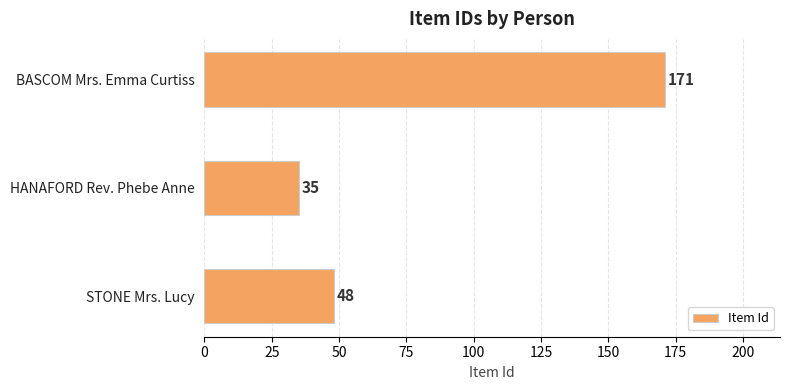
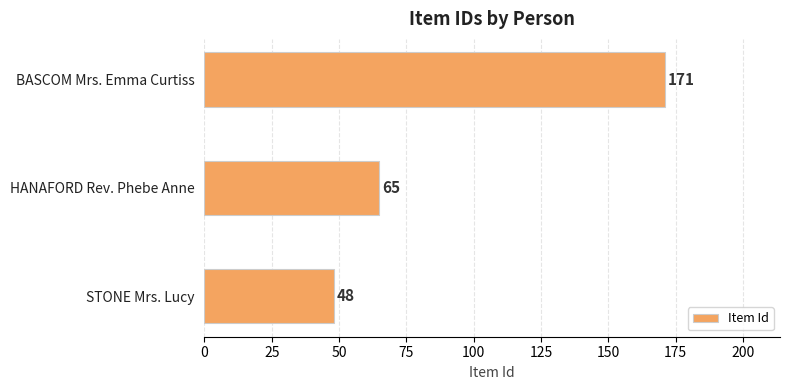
HANAFORD Rev. Phebe Anne: 35 -> 65
